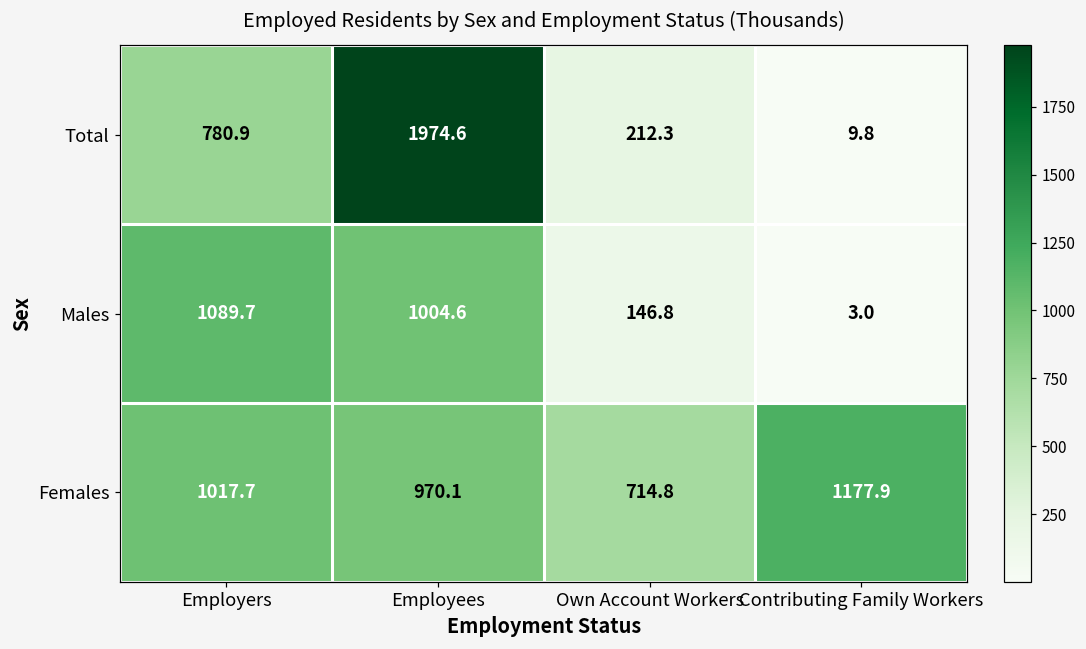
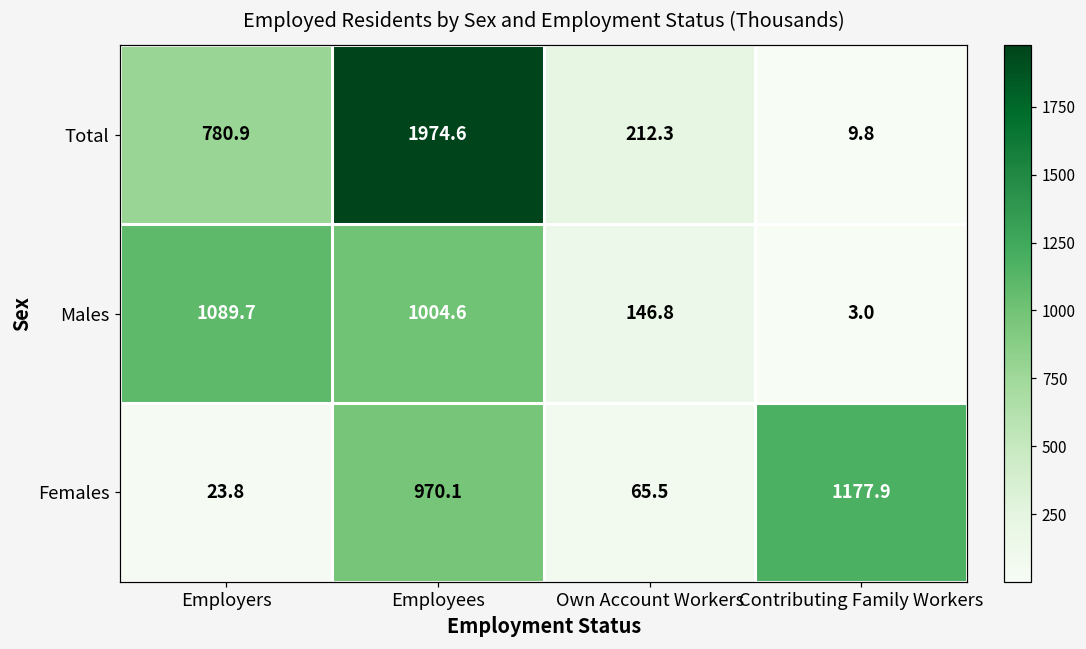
Females, Employers: 1017.7 -> 23.8
Females, Own Account Workers: 714.8 -> 65.5
